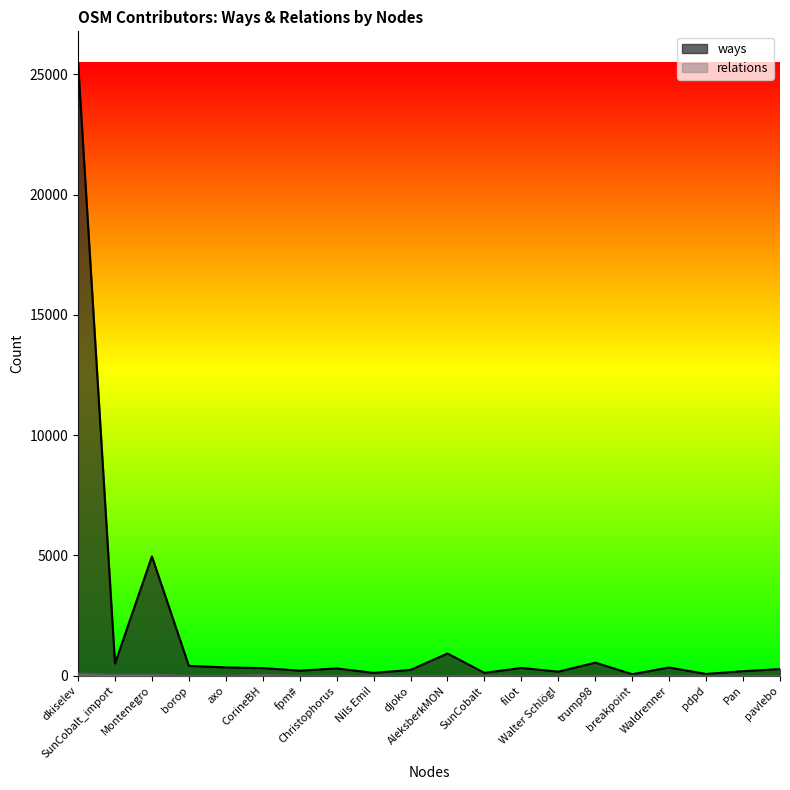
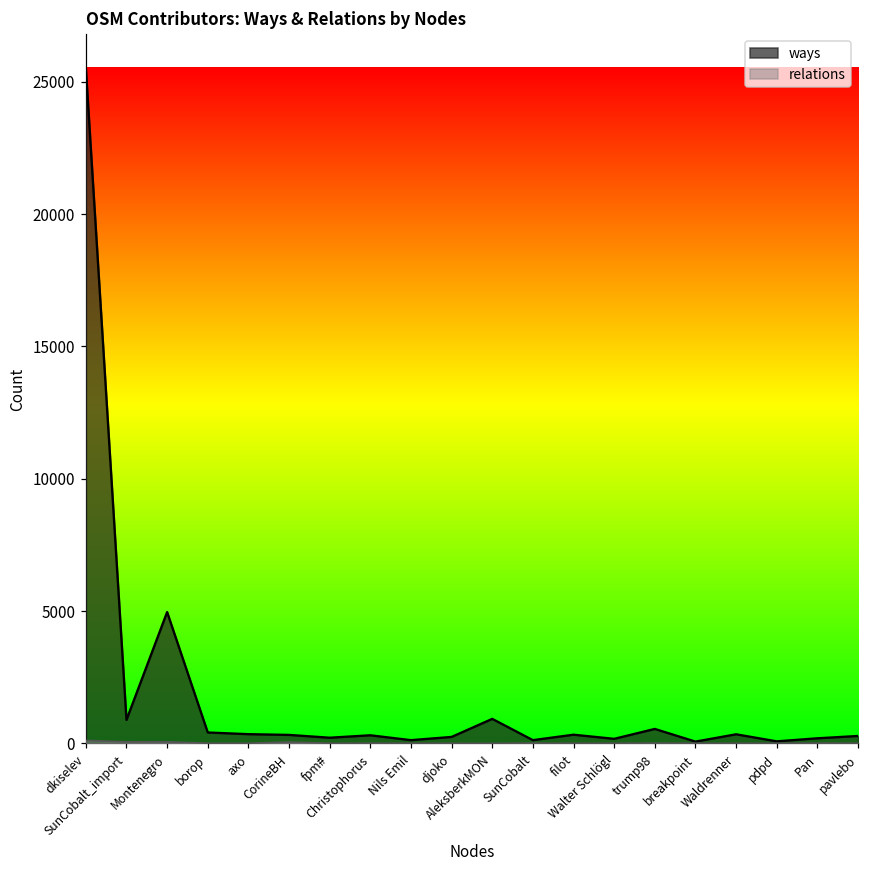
ways, SunCobalt_import: 500 -> 900
